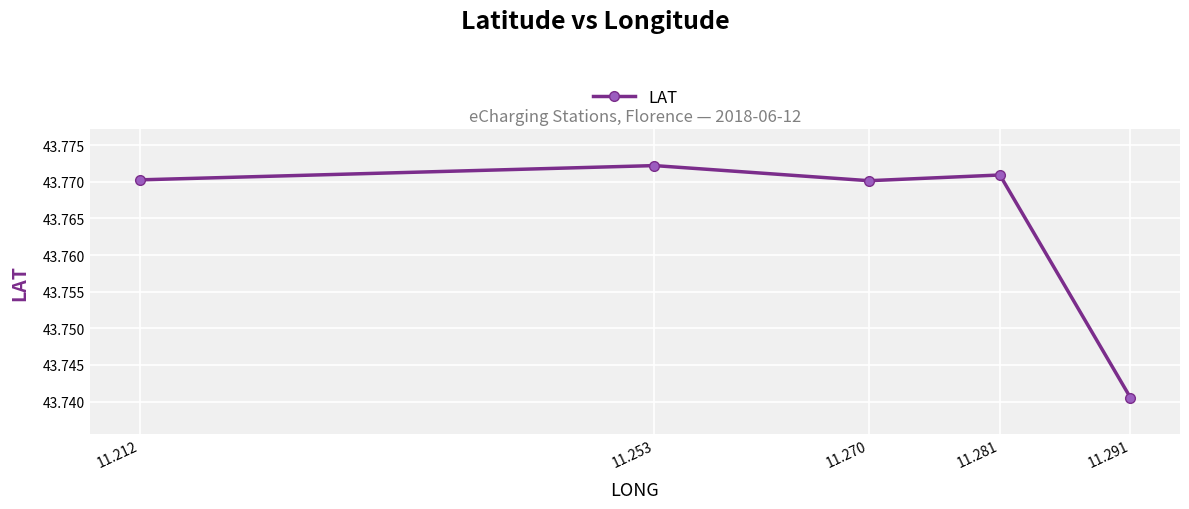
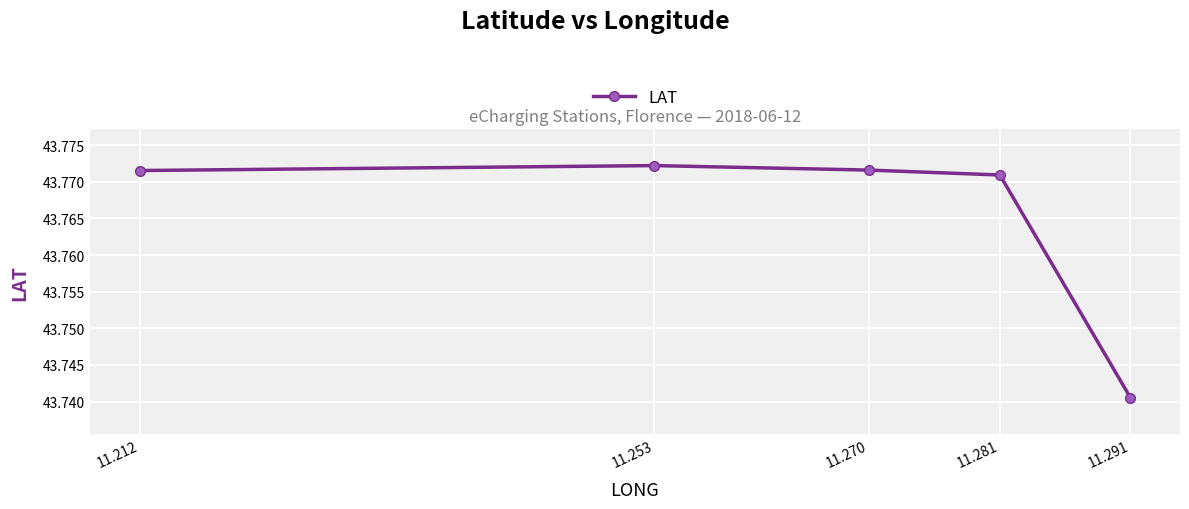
11.212: 43.770 -> 43.772
11.270: 43.770 -> 43.772
